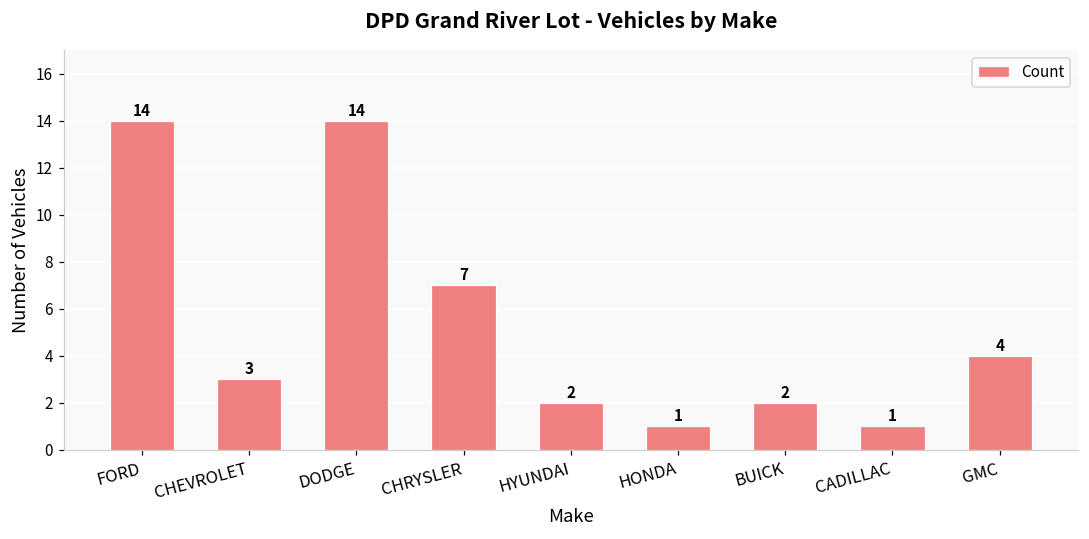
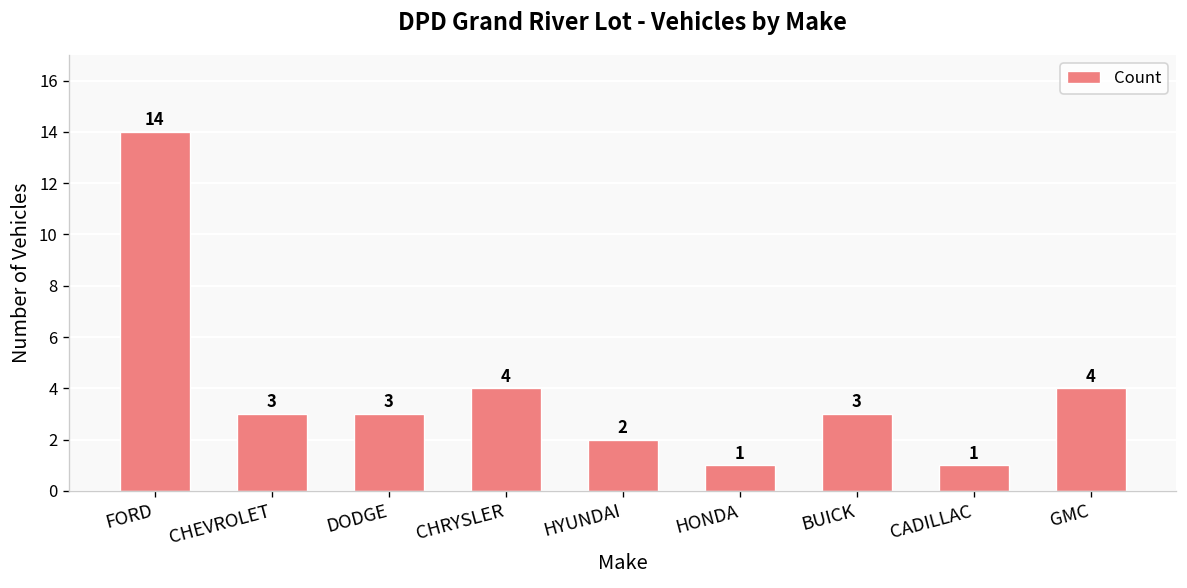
DODGE: 14 -> 3
CHRYSLER: 7 -> 4
BUICK: 2 -> 3
